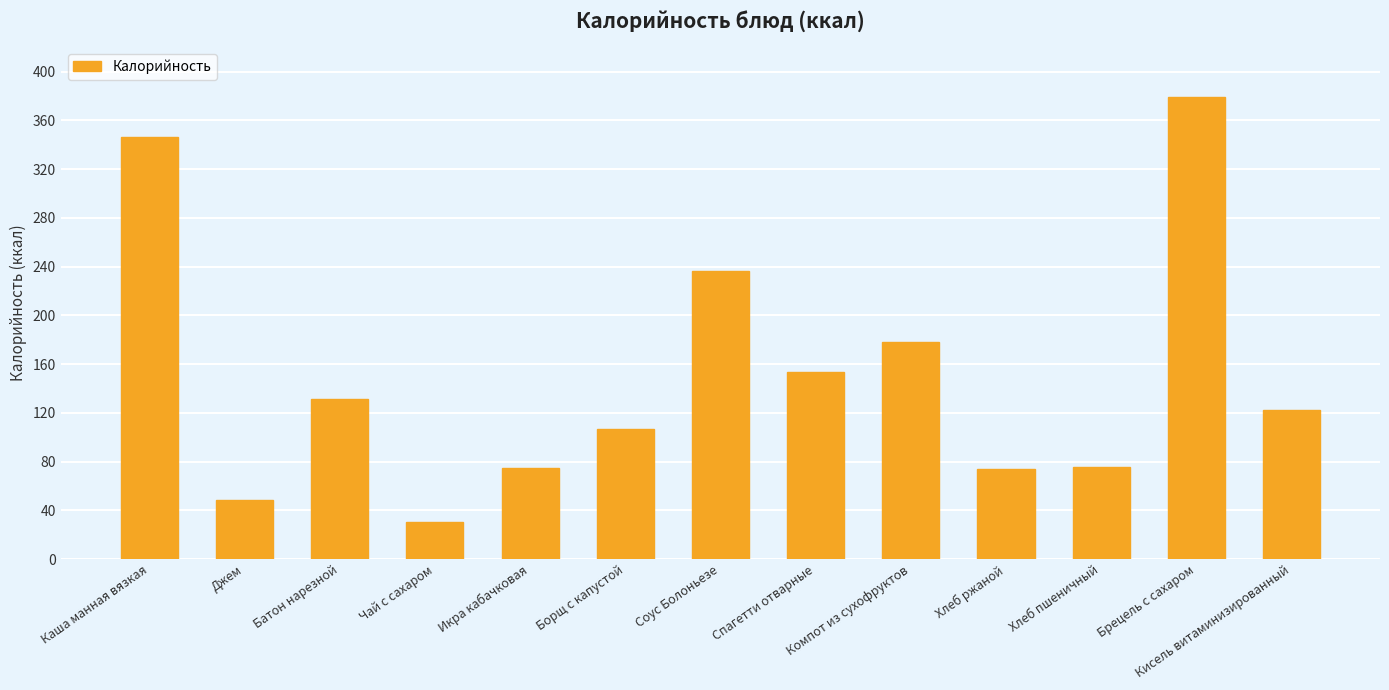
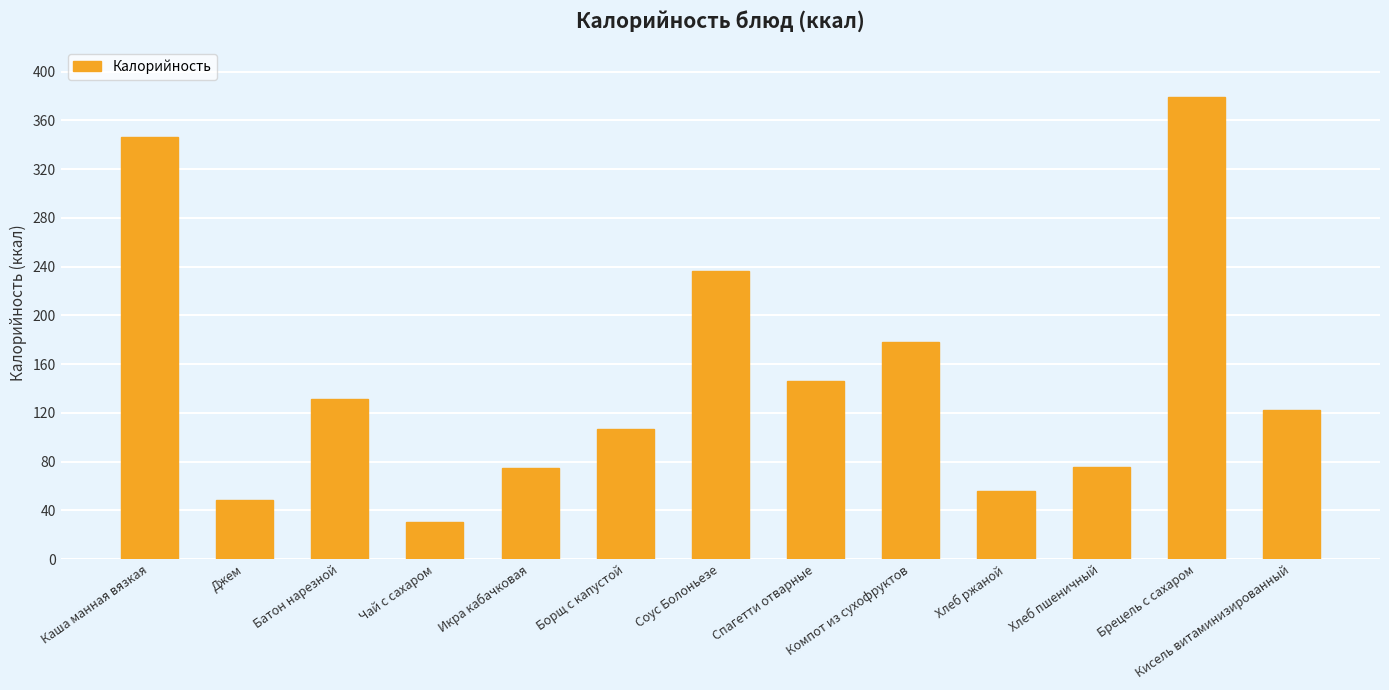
Спагетти отварные: 153 -> 146
Хлеб ржаной: 74 -> 56
